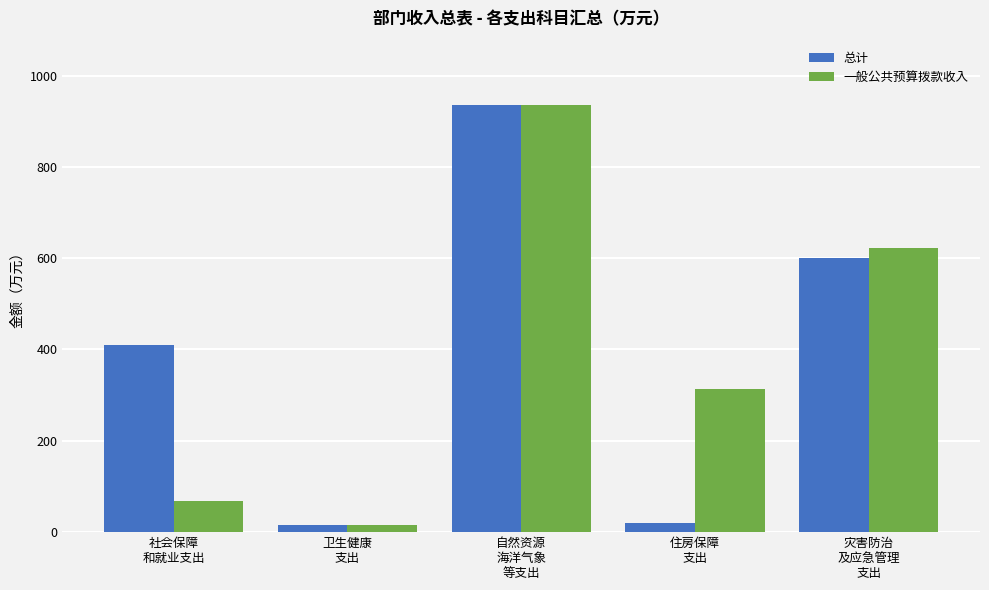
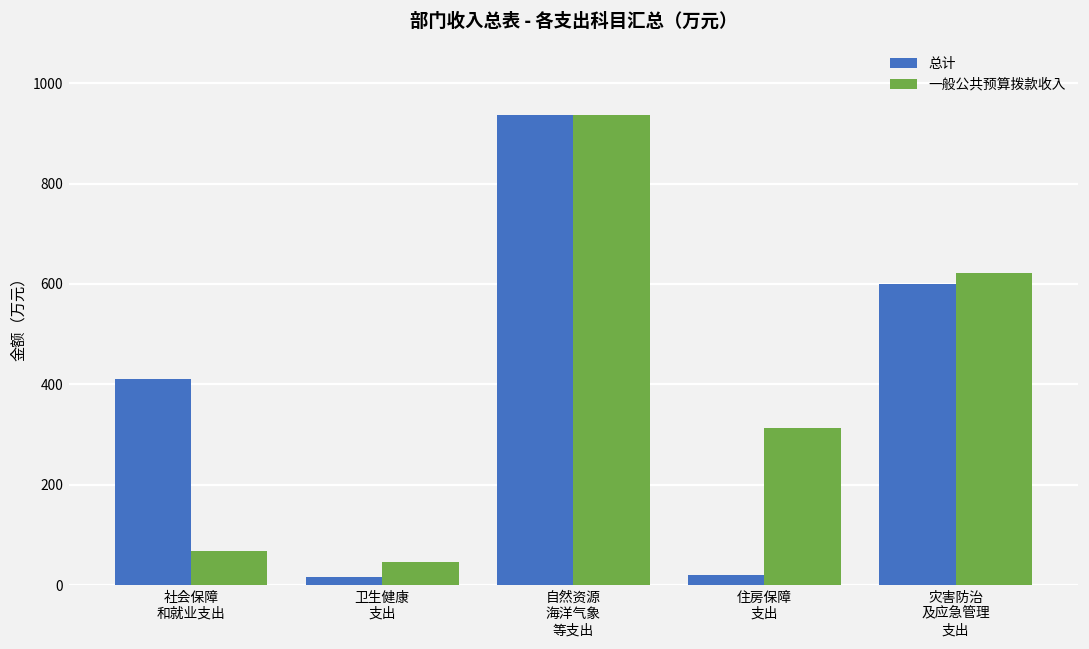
一般公共预算拨款收入, 卫生健康 支出: 20 -> 50
